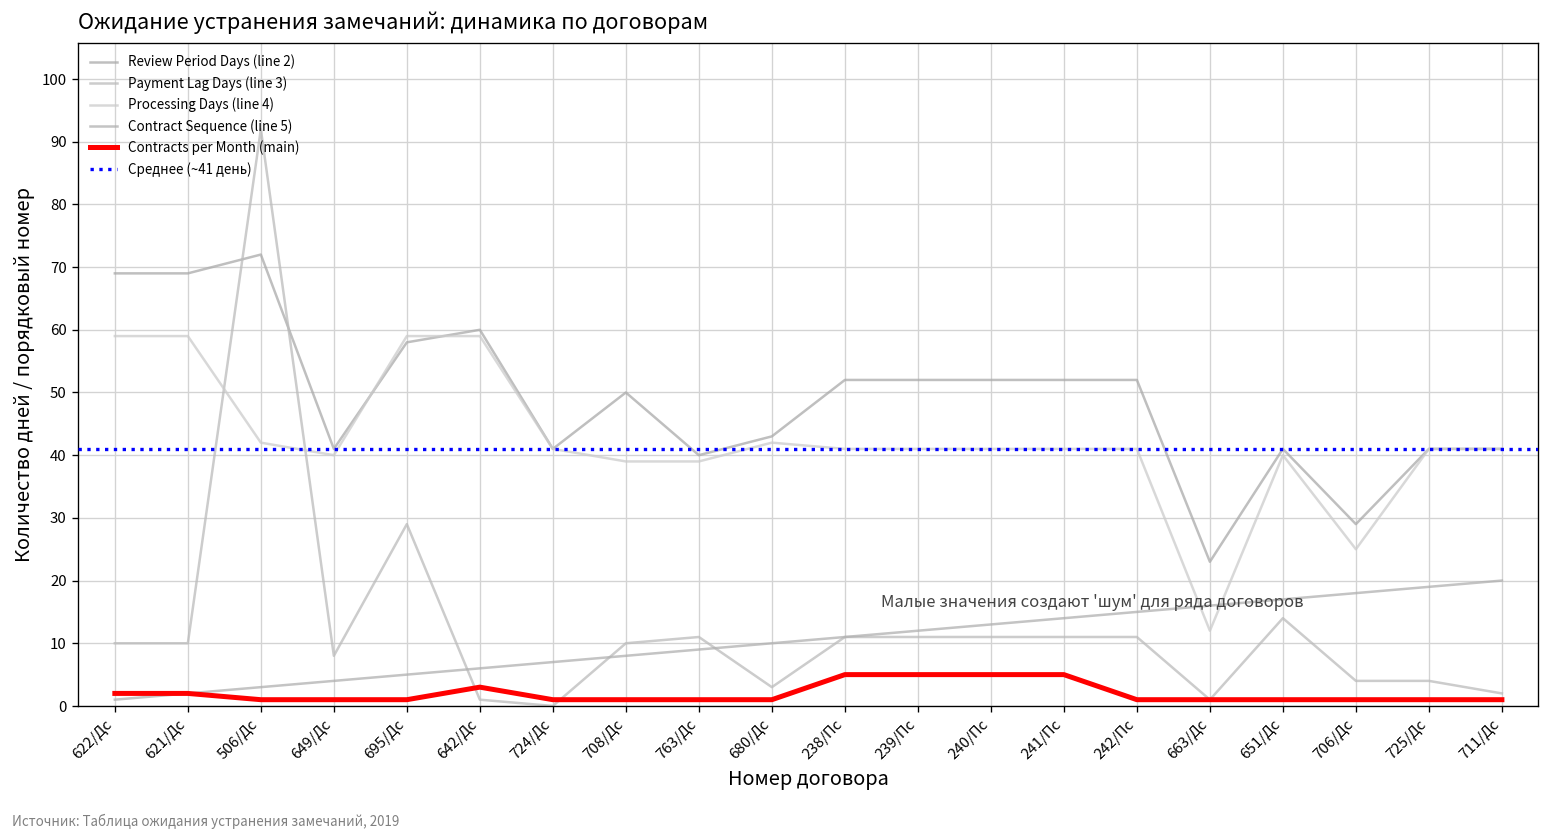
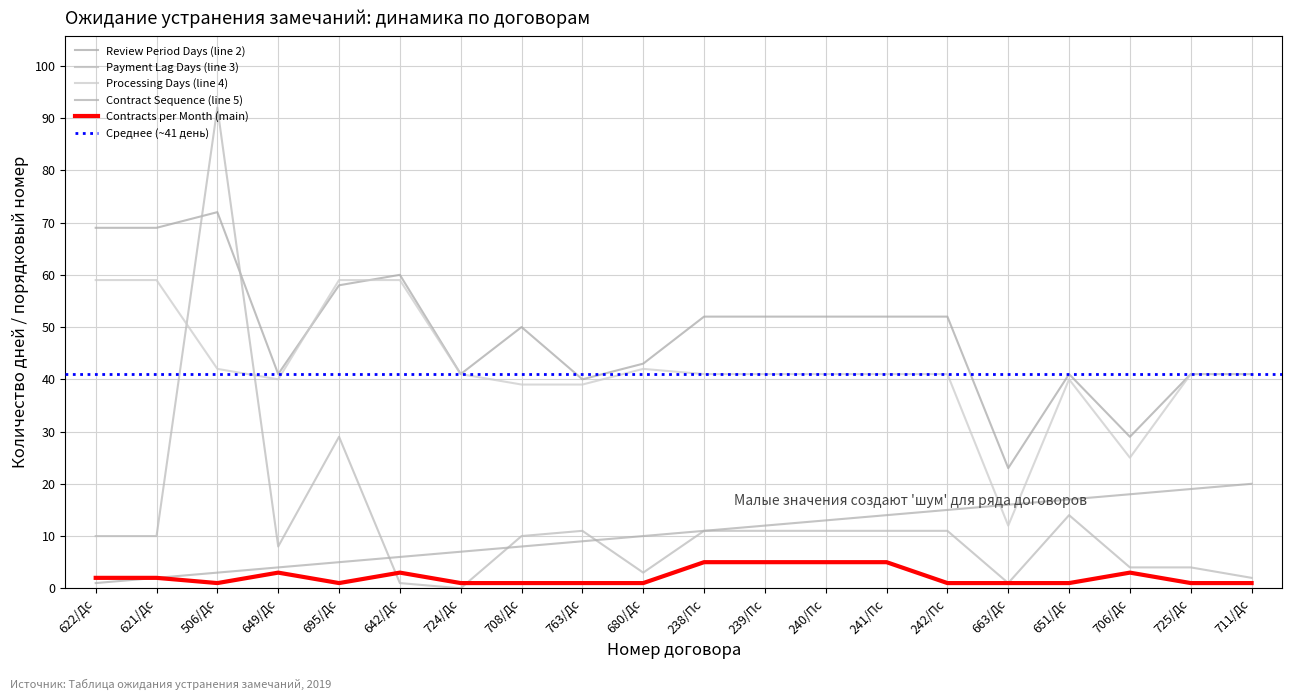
Contracts per Month (main), 649/Дс: 1 -> 3
Contracts per Month (main), 706/Дс: 1 -> 3
